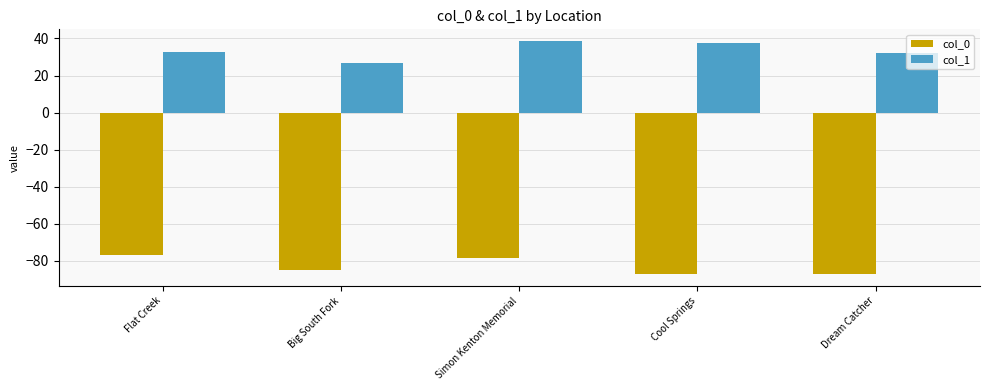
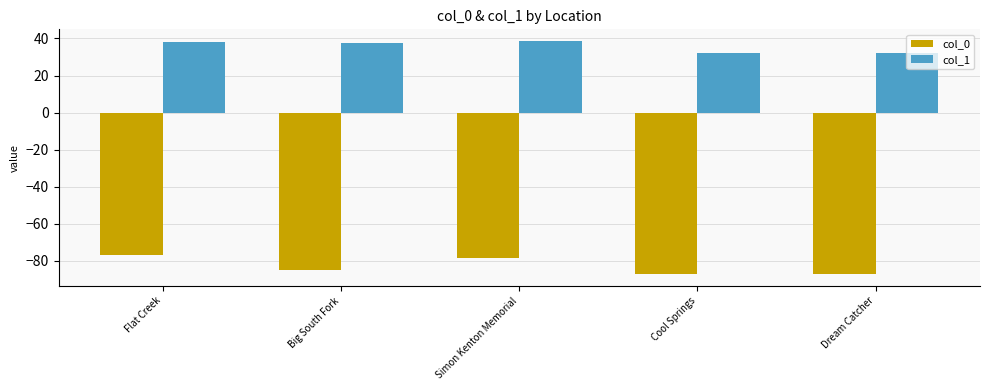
col_1, Flat Creek: 33 -> 38
col_1, Big South Fork: 27 -> 37
col_1, Cool Springs: 38 -> 32
